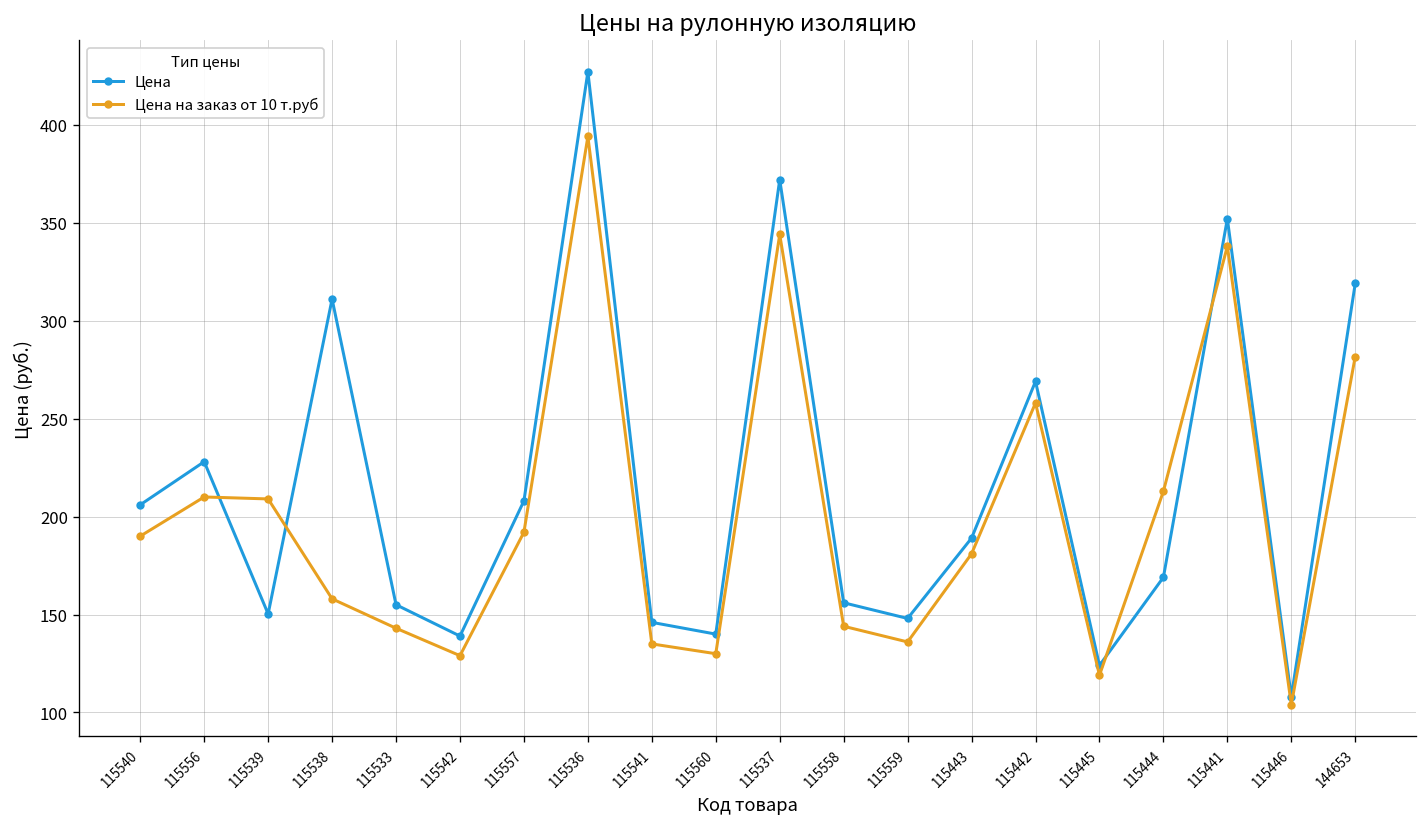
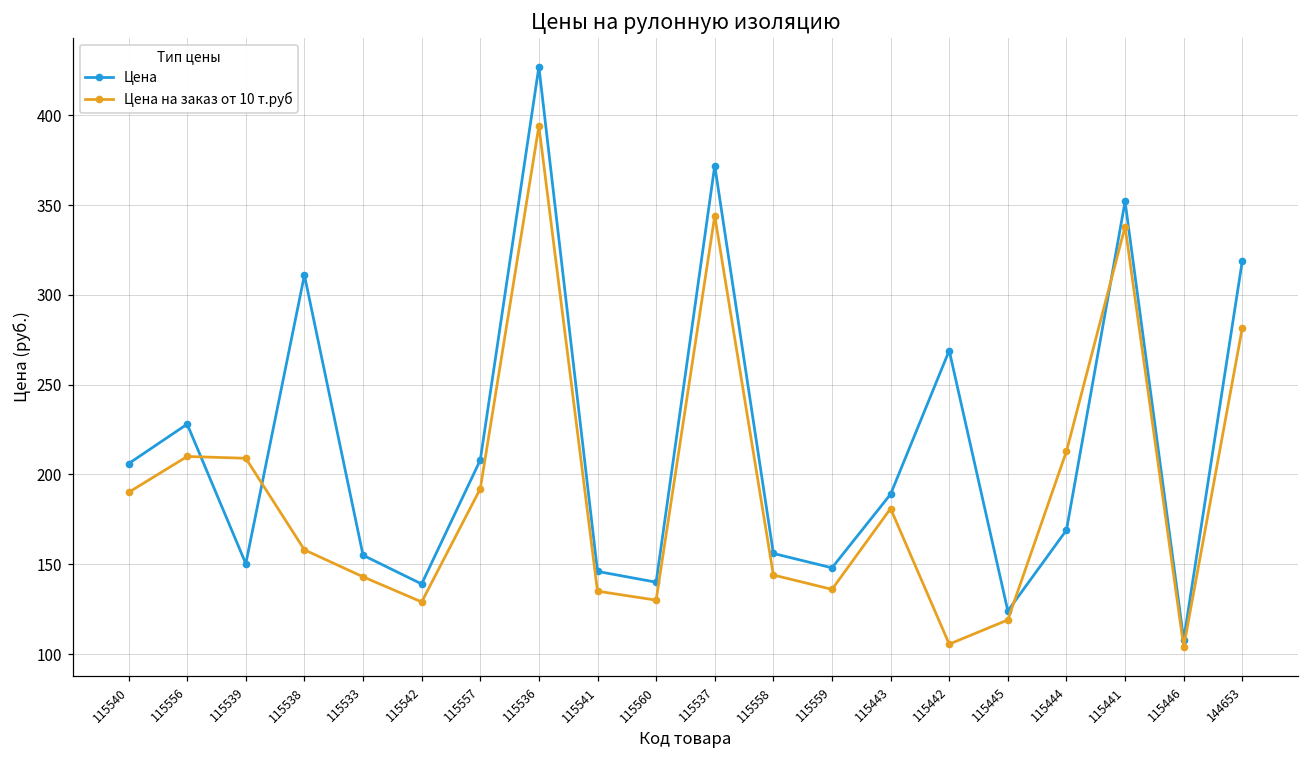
Цена на заказ от 10 т.руб, 115442: 258 -> 106
